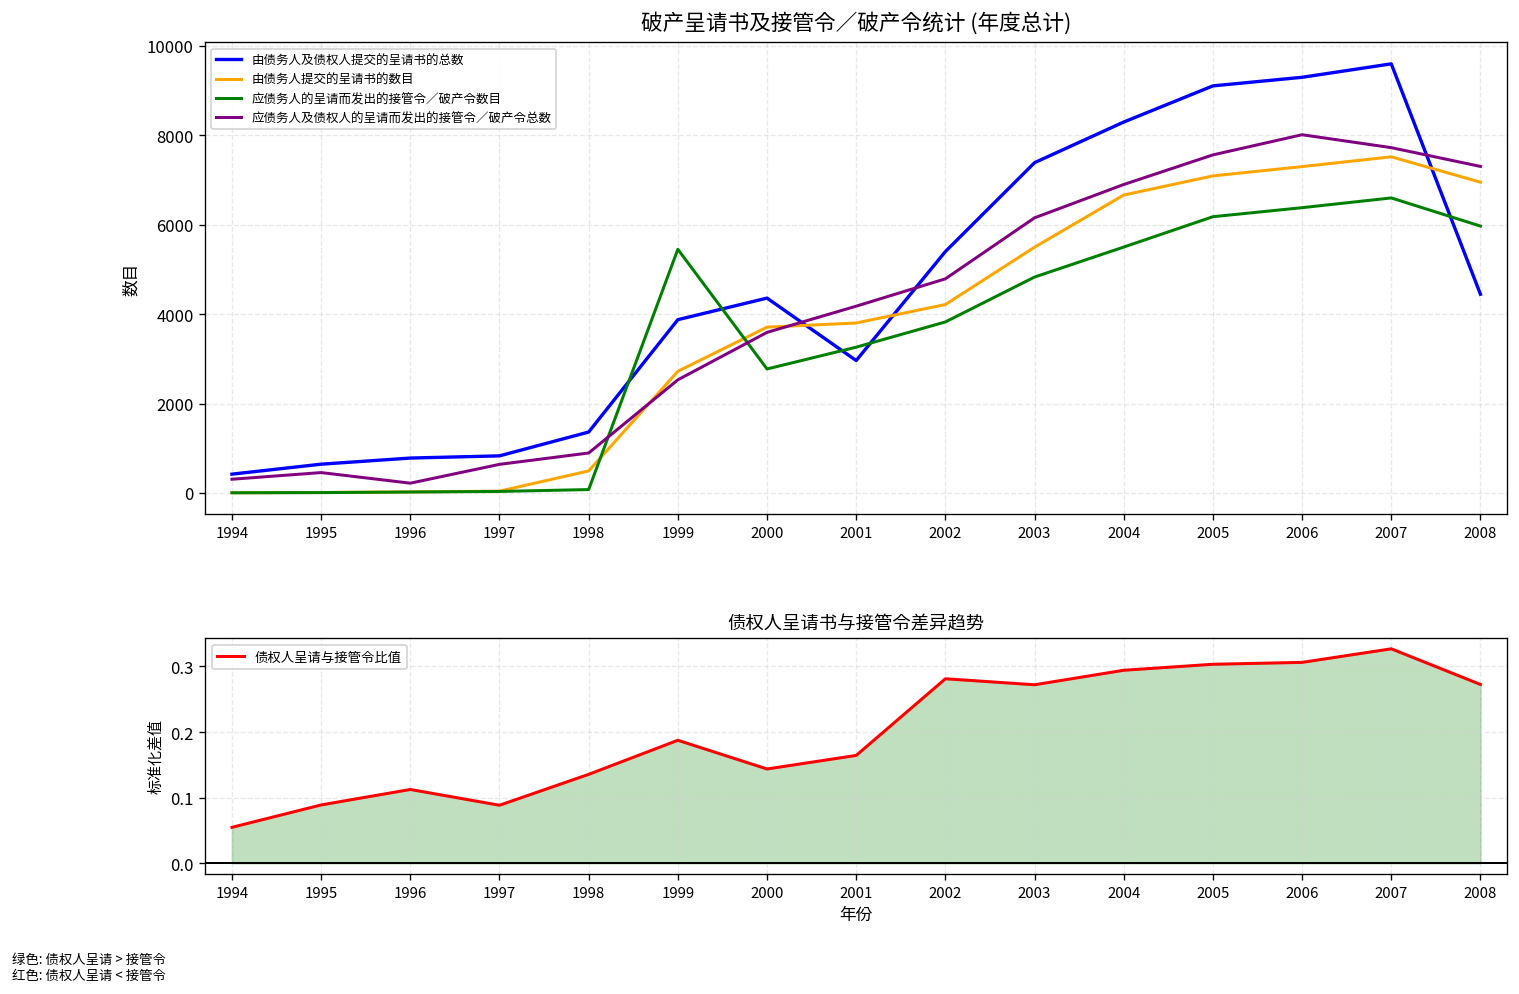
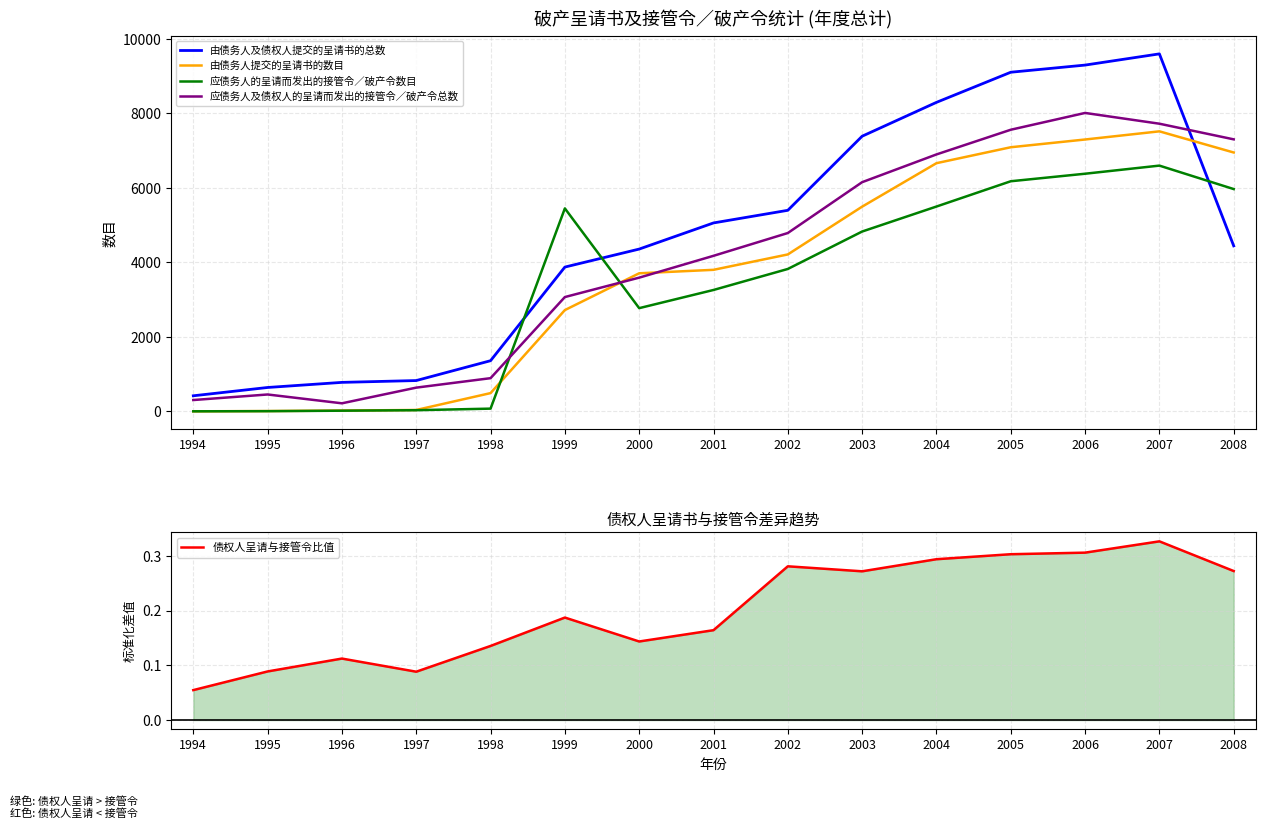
破产呈请书及接管令／破产令统计 (年度总计), 应债务人及债权人的呈请而发出的接管令／破产令总数, 1999: 2500 -> 3100
破产呈请书及接管令／破产令统计 (年度总计), 由债务人及债权人提交的呈请书的总数, 2001: 3000 -> 5100
